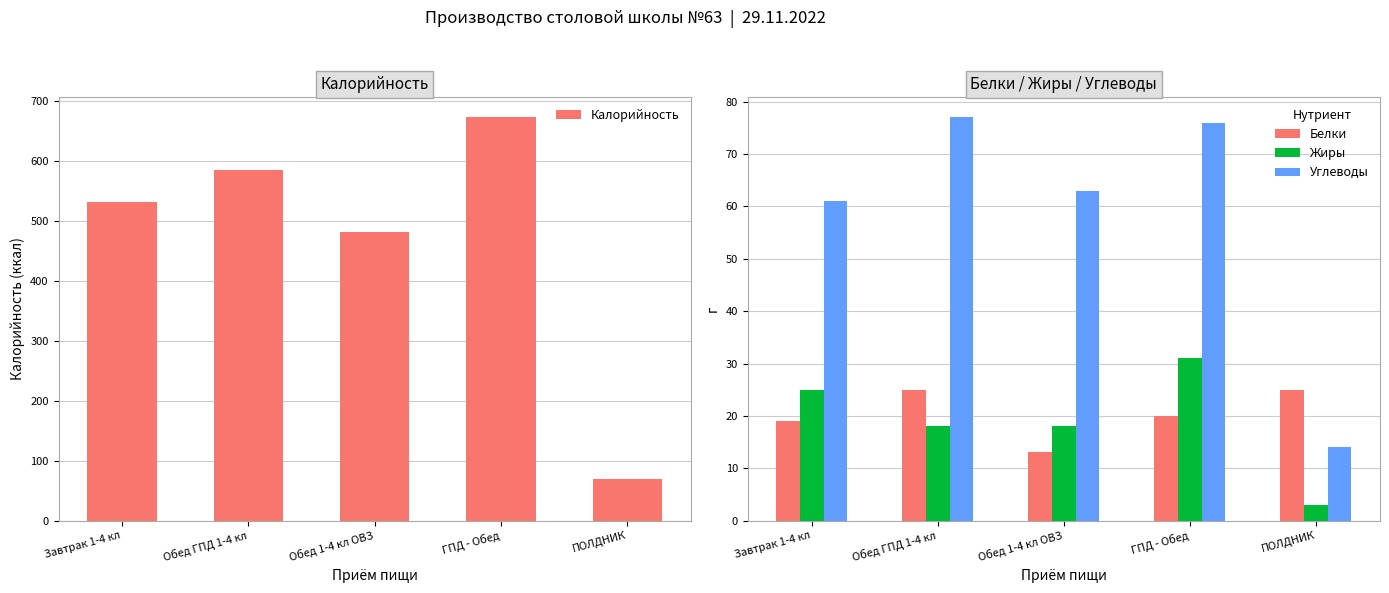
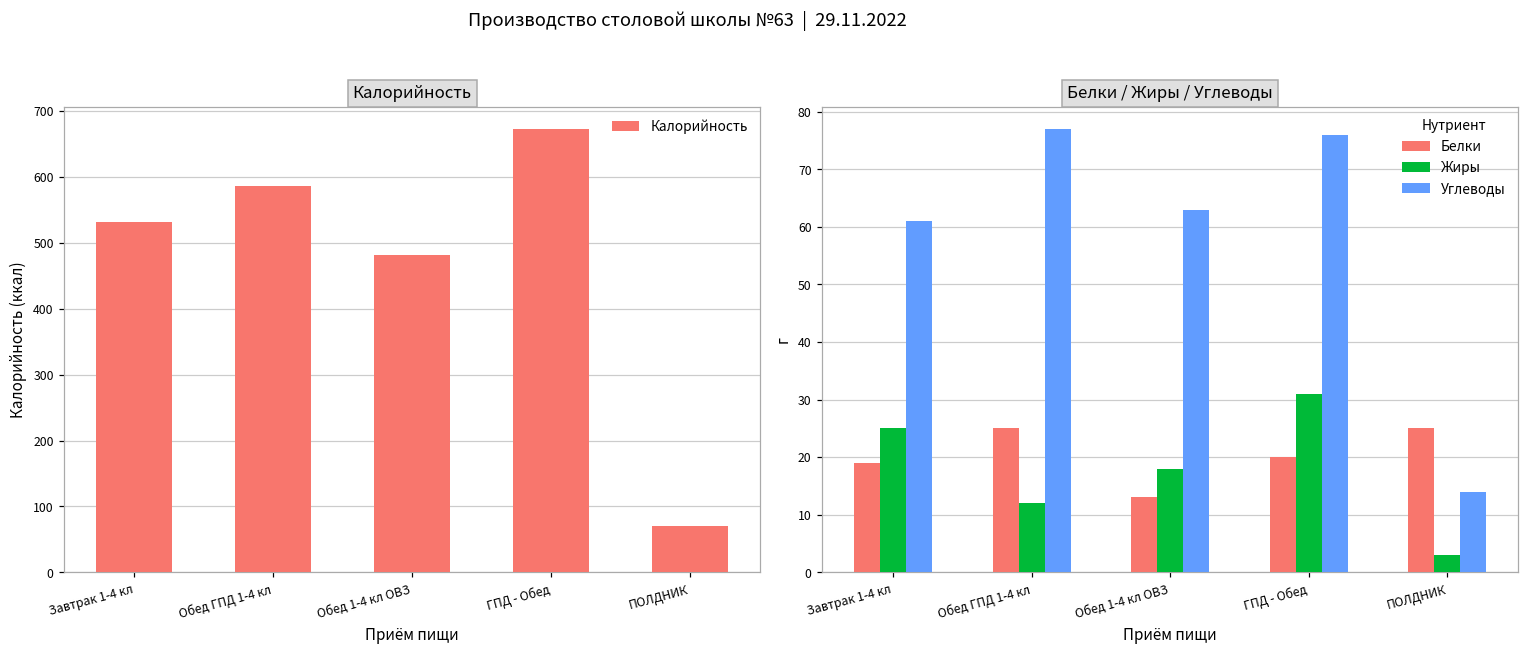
Белки / Жиры / Углеводы, Жиры, Обед ГПД 1-4 кл: 18 -> 12
